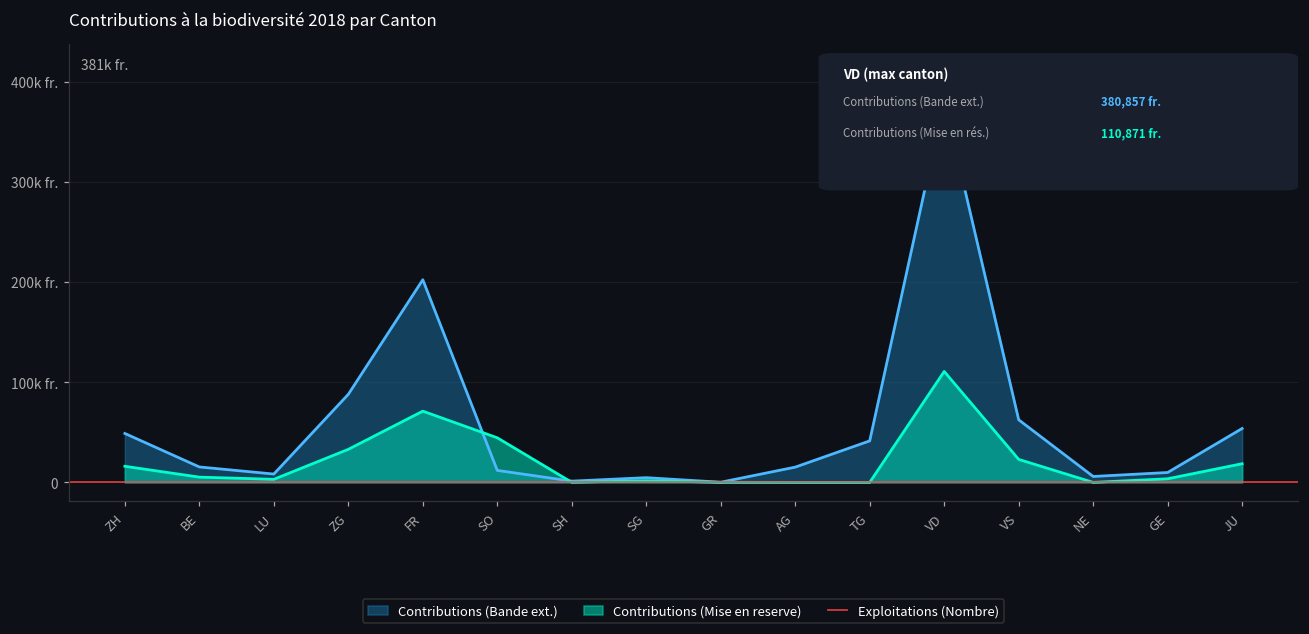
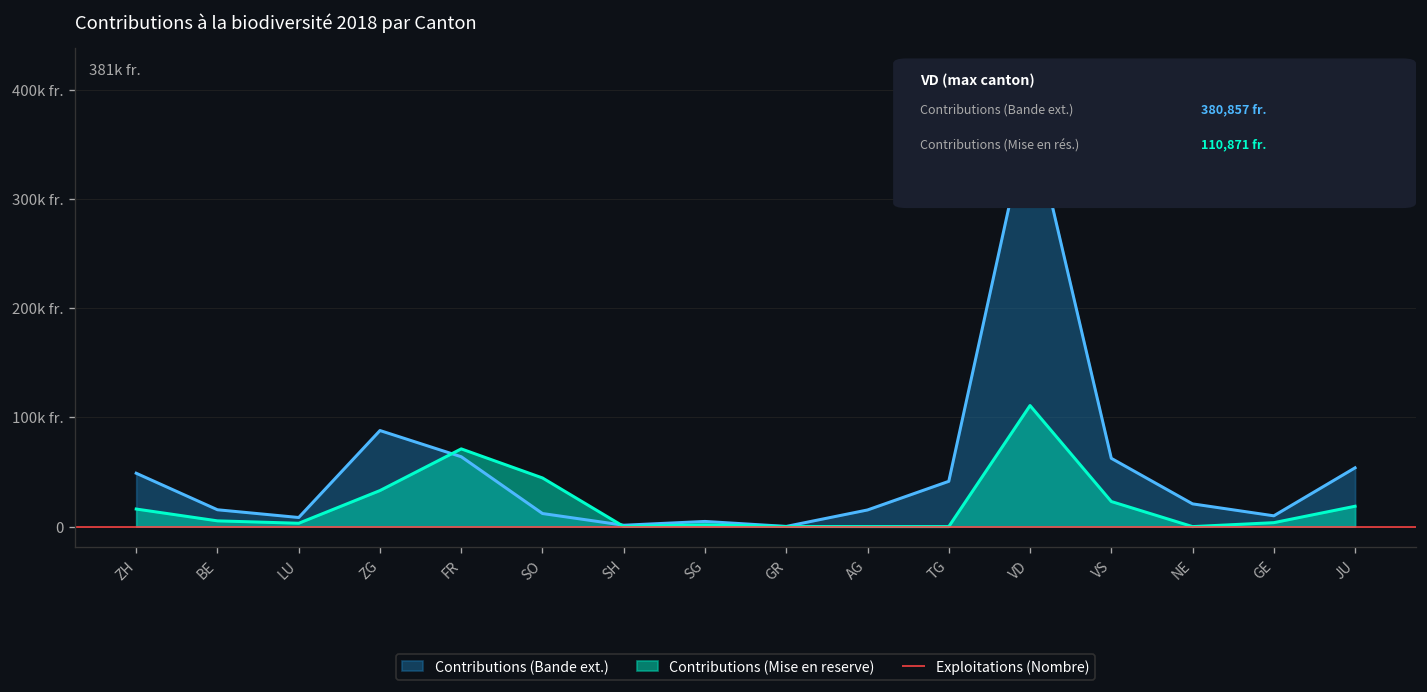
Contributions (Bande ext.), FR: 200k fr. -> 60k fr.
Contributions (Bande ext.), NE: 10k fr. -> 20k fr.
